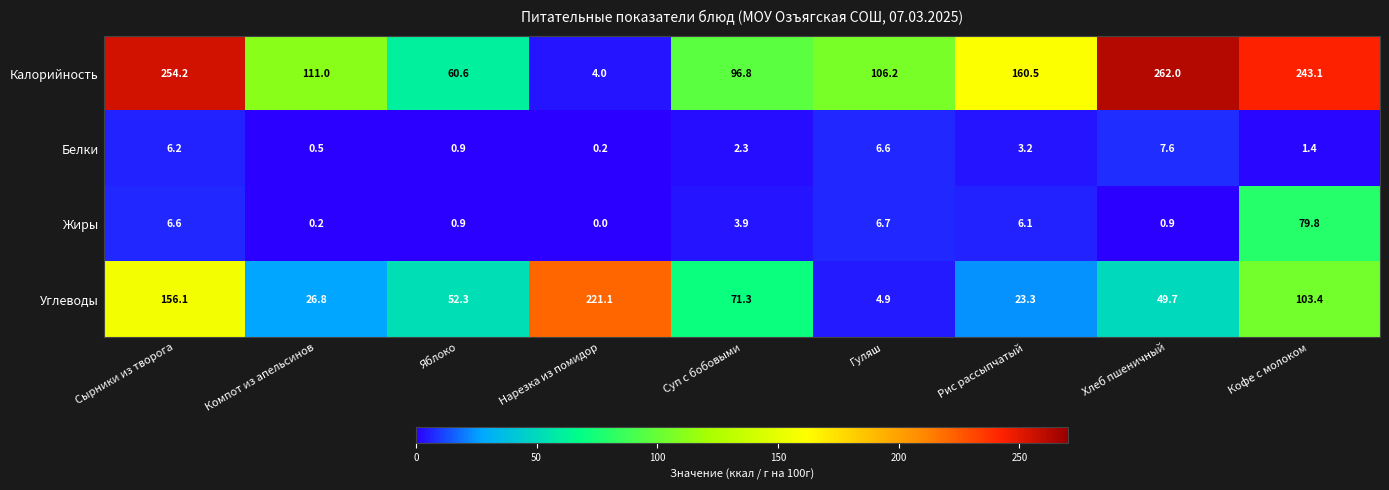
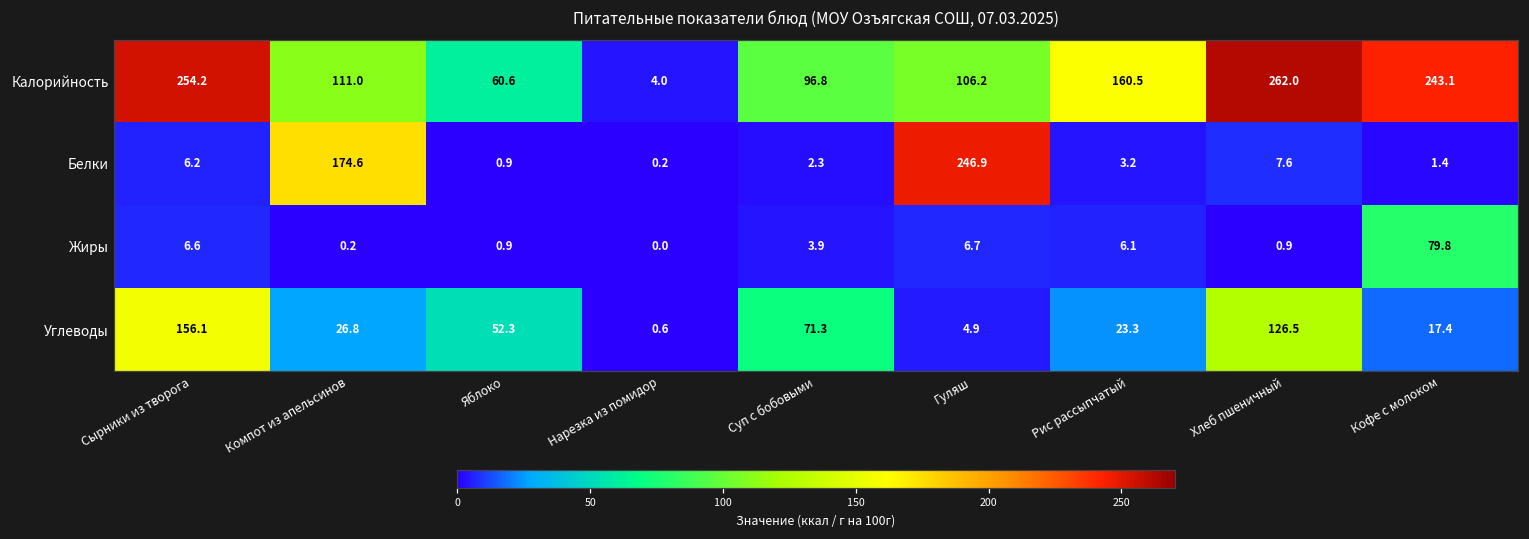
Белки, Компот из апельсинов: 0.5 -> 174.6
Белки, Гуляш: 6.6 -> 246.9
Углеводы, Нарезка из помидор: 221.1 -> 0.6
Углеводы, Хлеб пшеничный: 49.7 -> 126.5
Углеводы, Кофе с молоком: 103.4 -> 17.4
